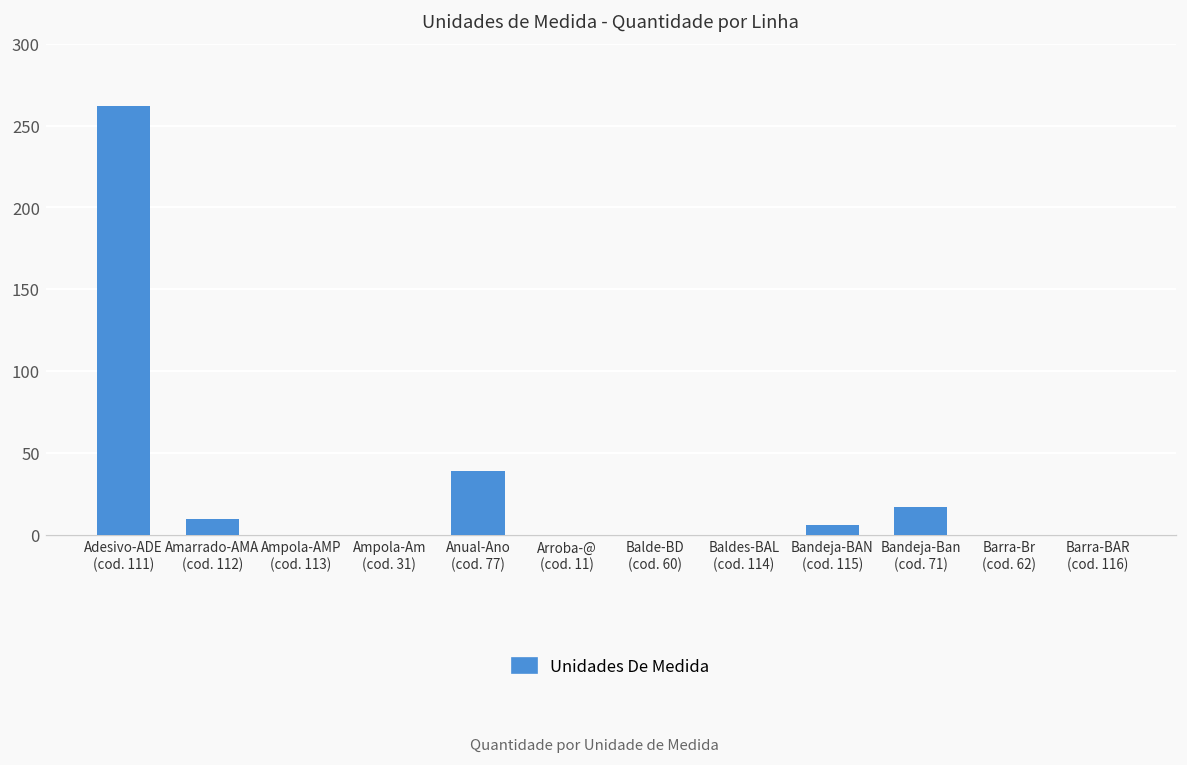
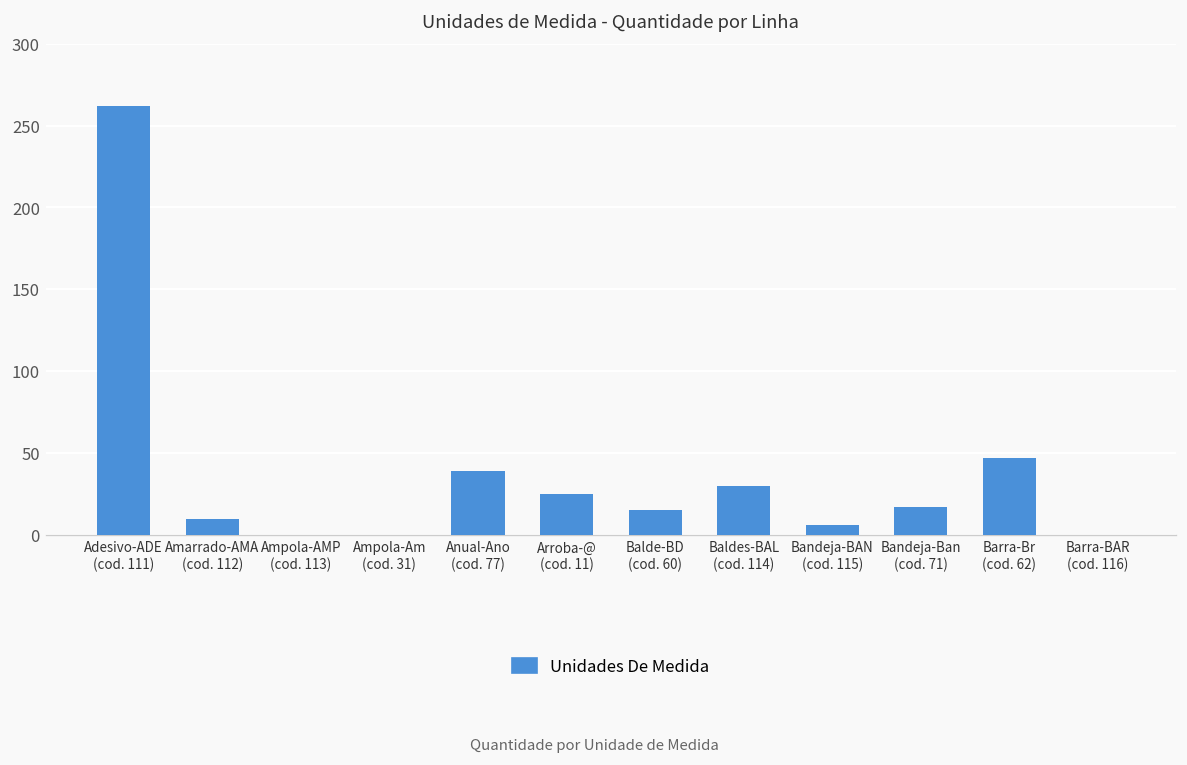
Arroba-@ (cod. 11): 0 -> 25
Balde-BD (cod. 60): 0 -> 15
Baldes-BAL (cod. 114): 0 -> 30
Barra-Br (cod. 62): 0 -> 47
